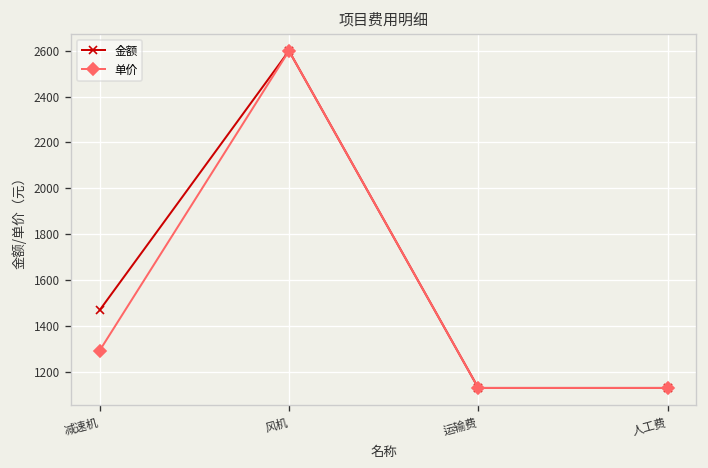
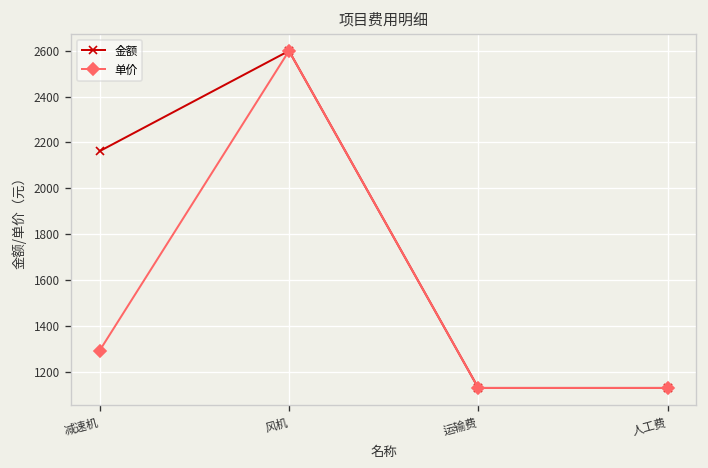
金额, 减速机: 1470 -> 2160
